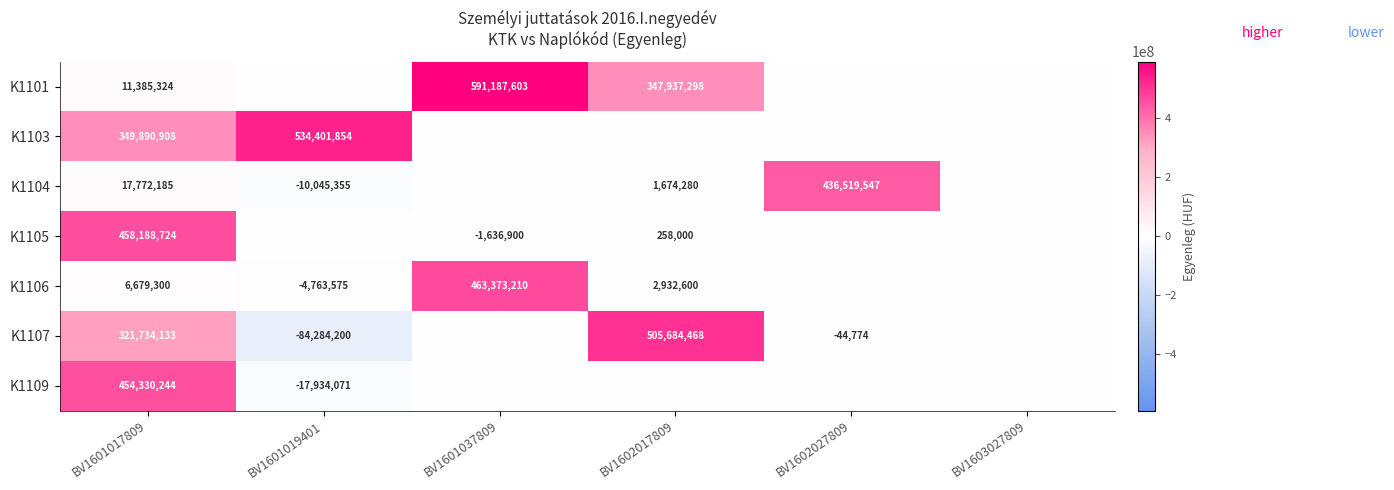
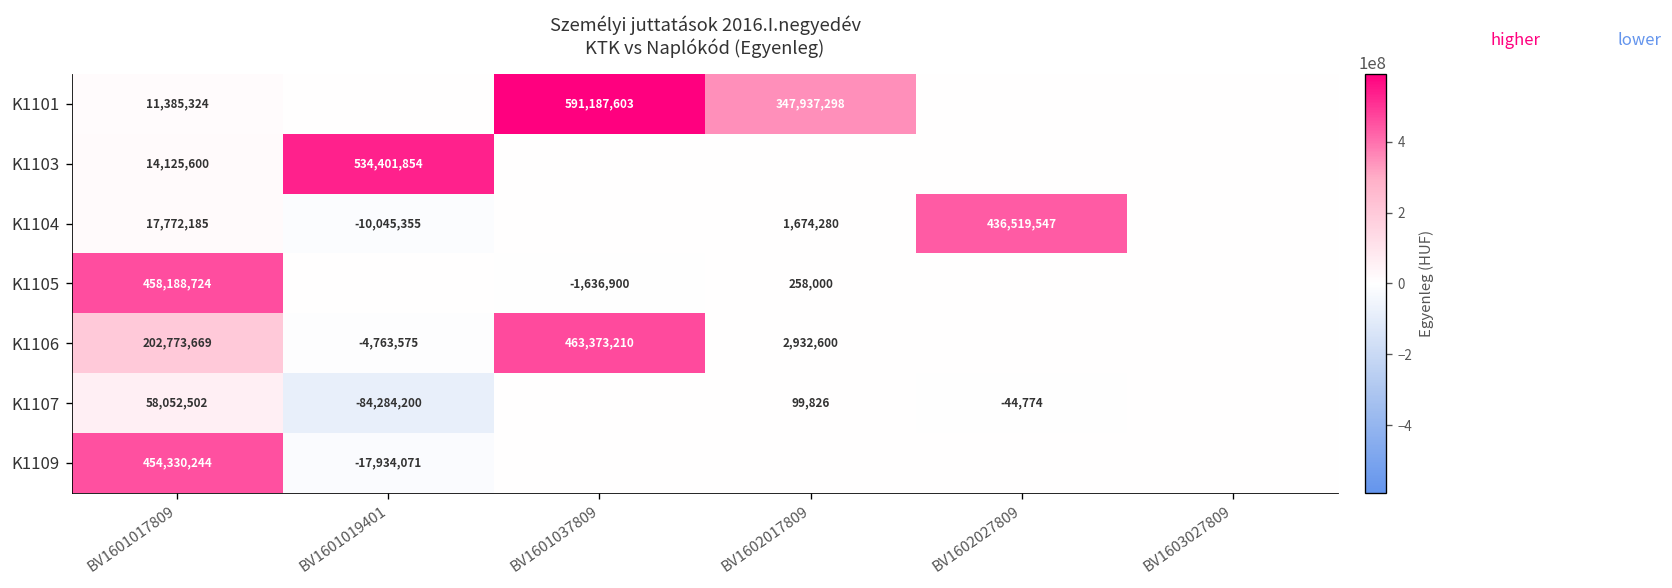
K1103, BV1601017809: 349,890,908 -> 14,125,600
K1106, BV1601017809: 6,679,300 -> 202,773,669
K1107, BV1601017809: 321,734,133 -> 58,052,502
K1107, BV1602017809: 505,684,468 -> 99,826
